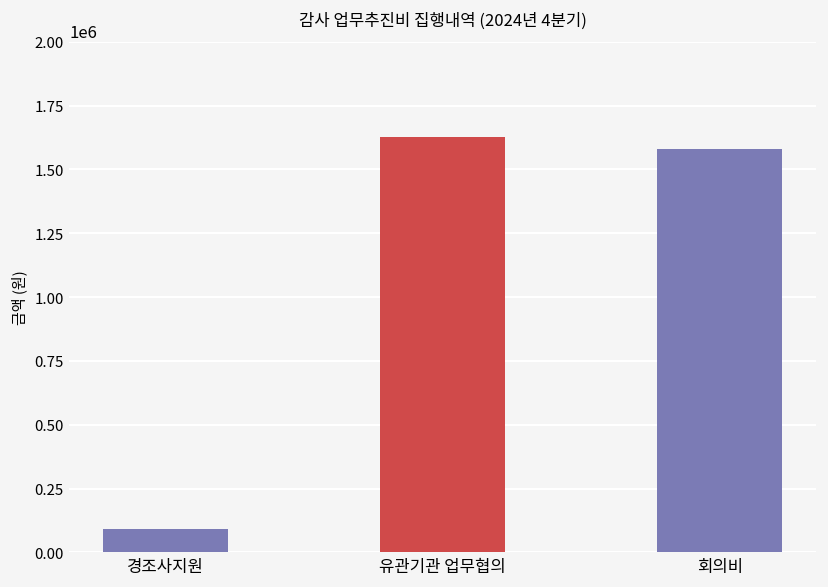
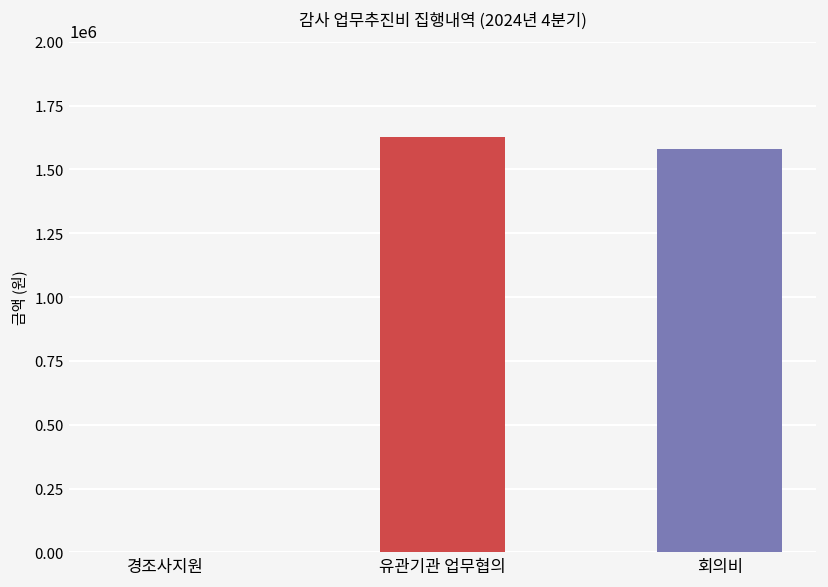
경조사지원: 90000 -> 0
